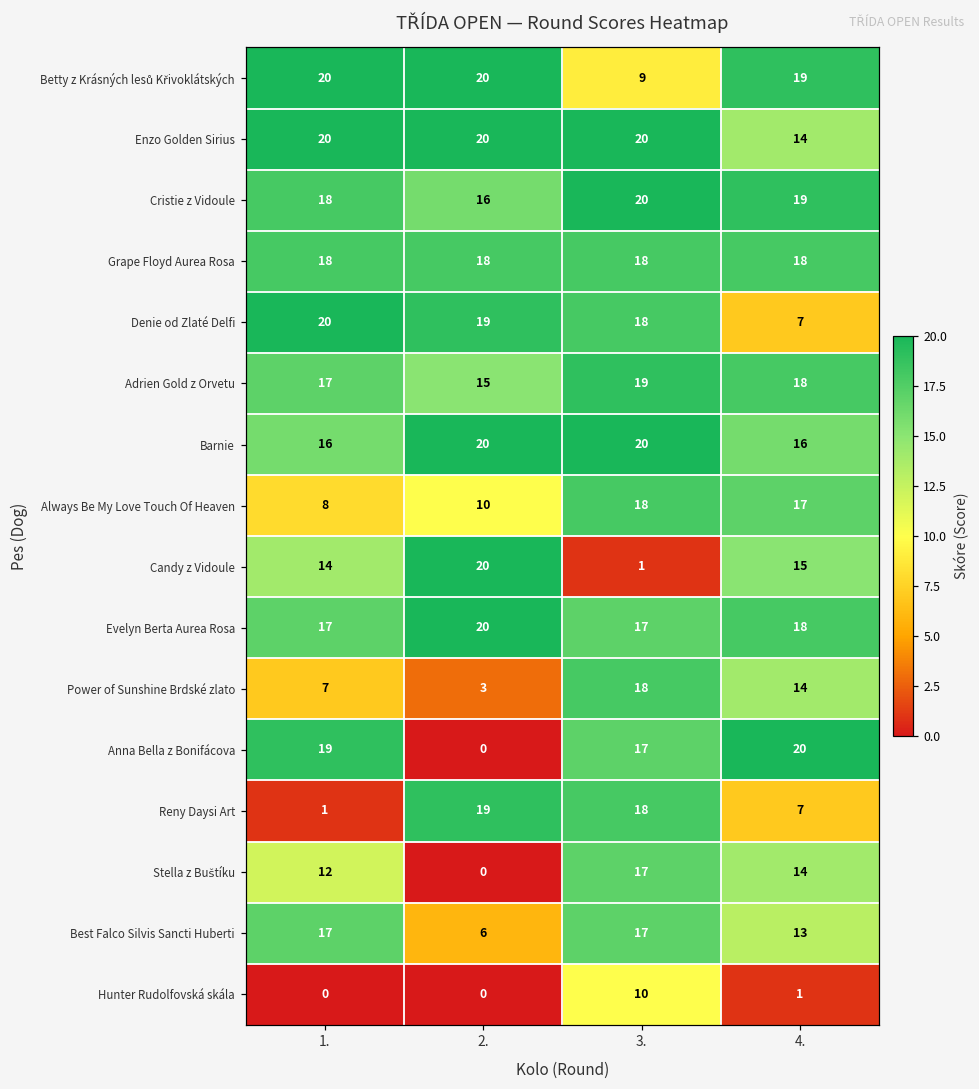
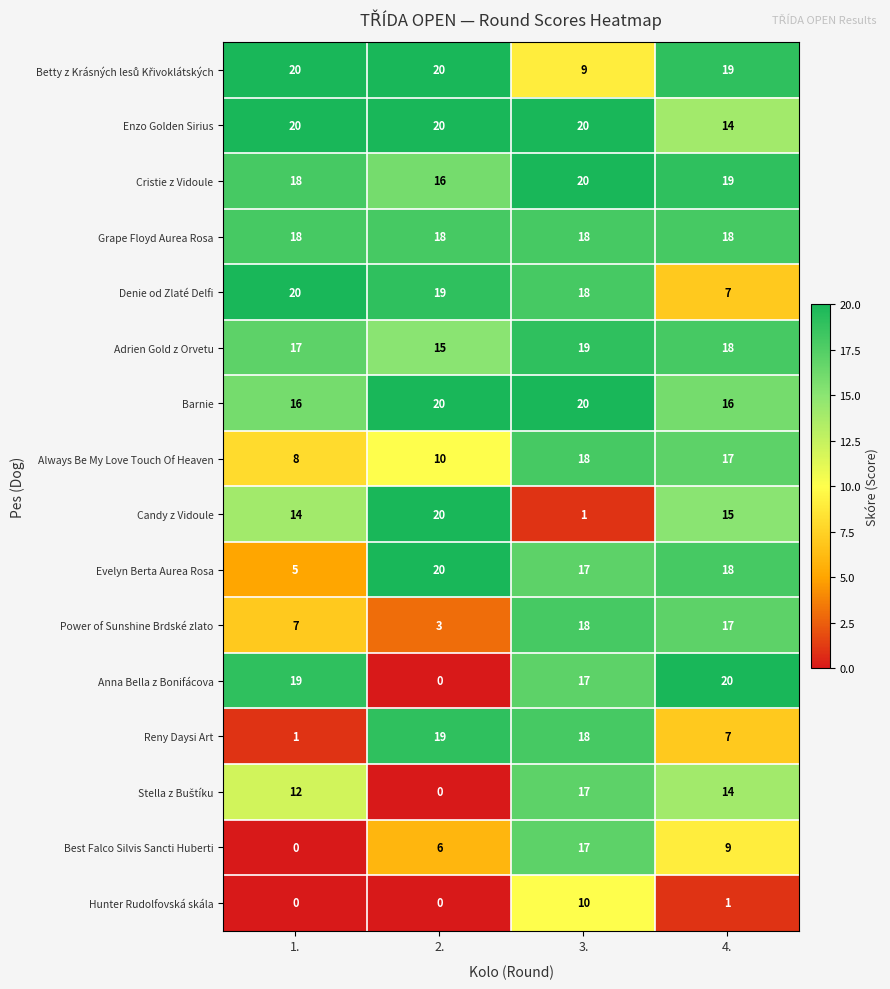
Evelyn Berta Aurea Rosa, 1.: 17 -> 5
Power of Sunshine Brdské zlato, 4.: 14 -> 17
Best Falco Silvis Sancti Huberti, 1.: 17 -> 0
Best Falco Silvis Sancti Huberti, 4.: 13 -> 9
